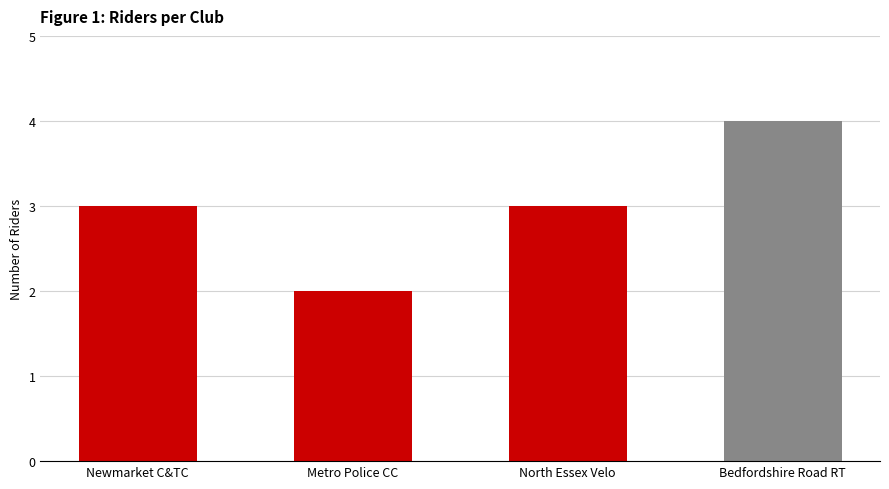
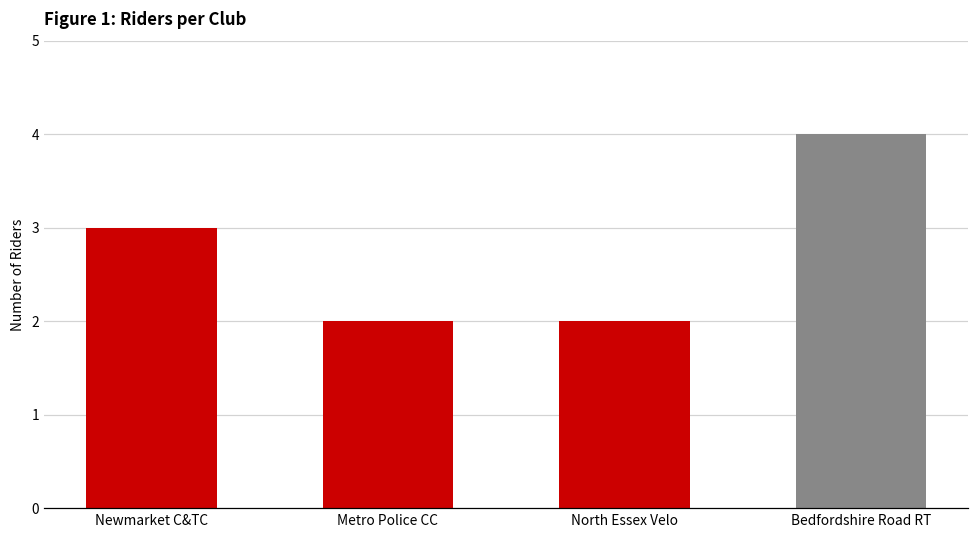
North Essex Velo: 3 -> 2
